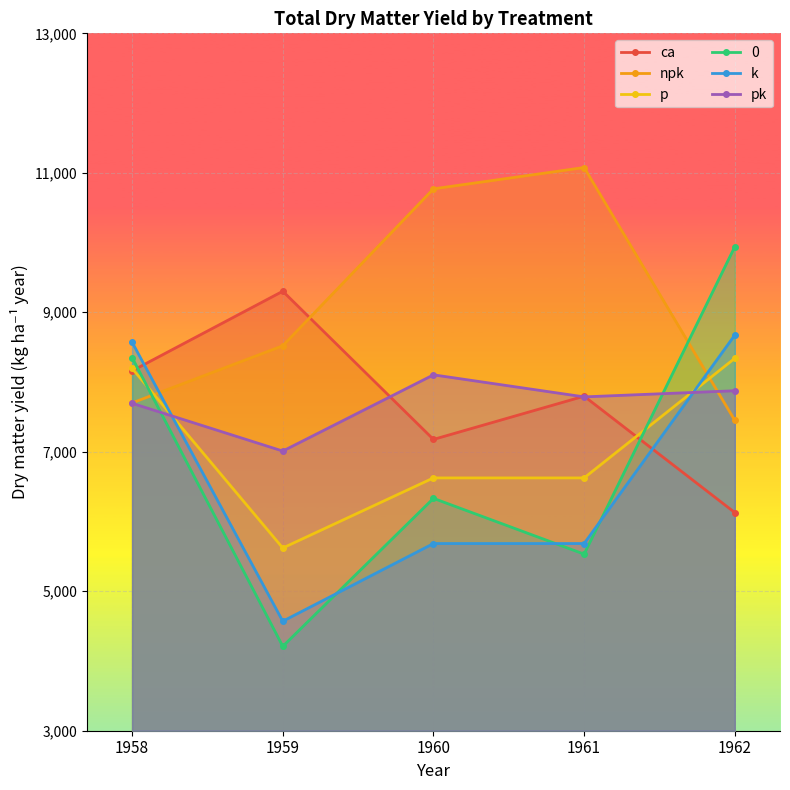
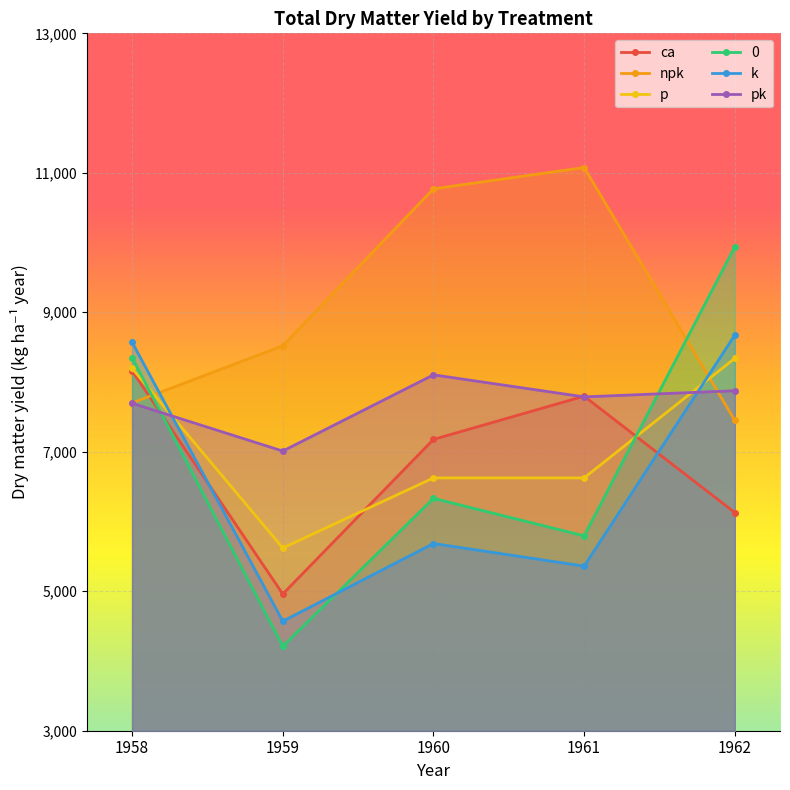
ca, 1959: 9,300 -> 5,000
0, 1961: 5,500 -> 5,800
k, 1961: 5,700 -> 5,400
